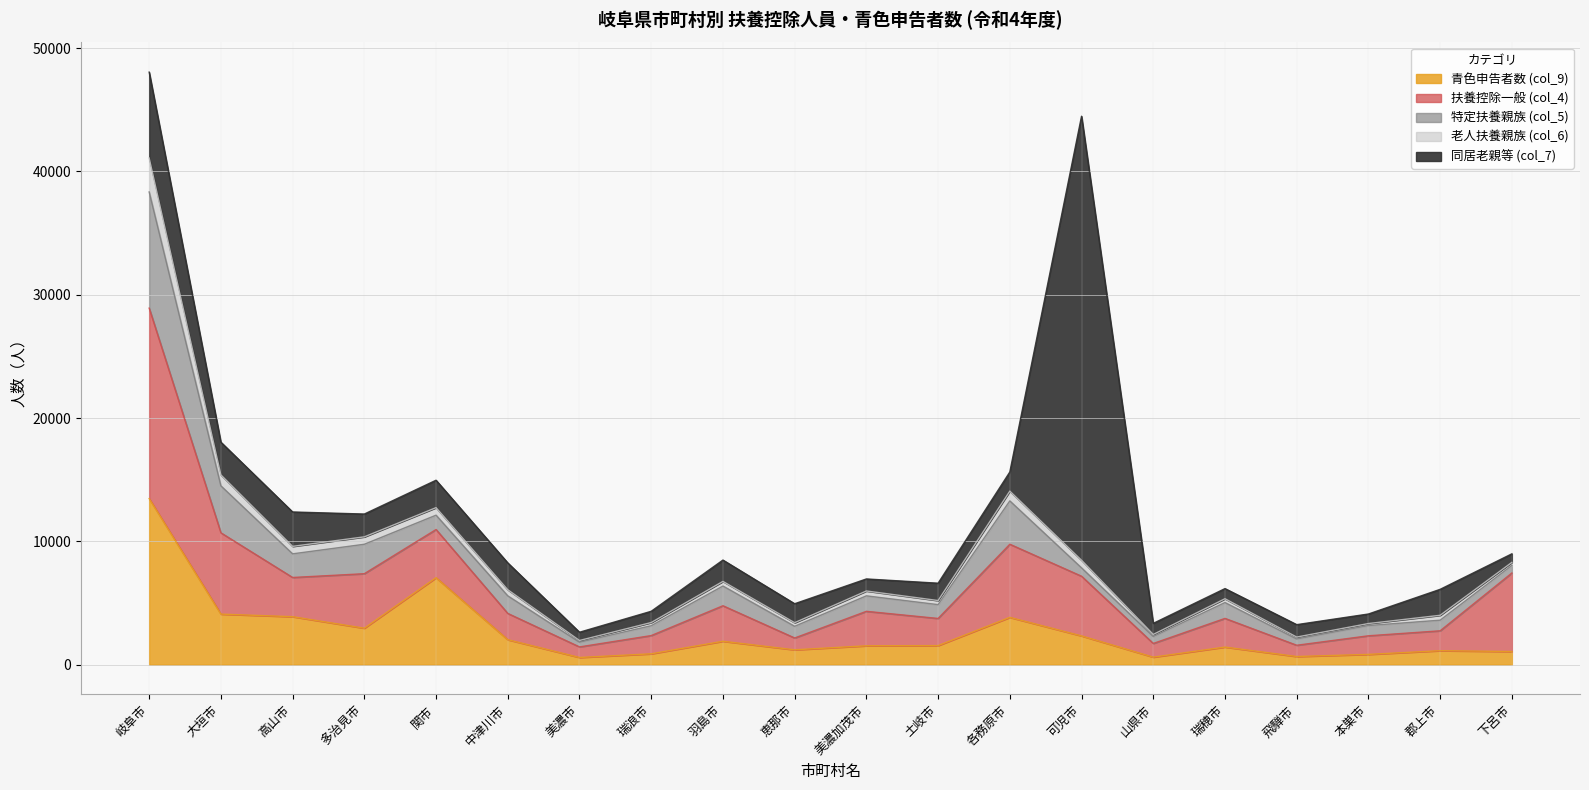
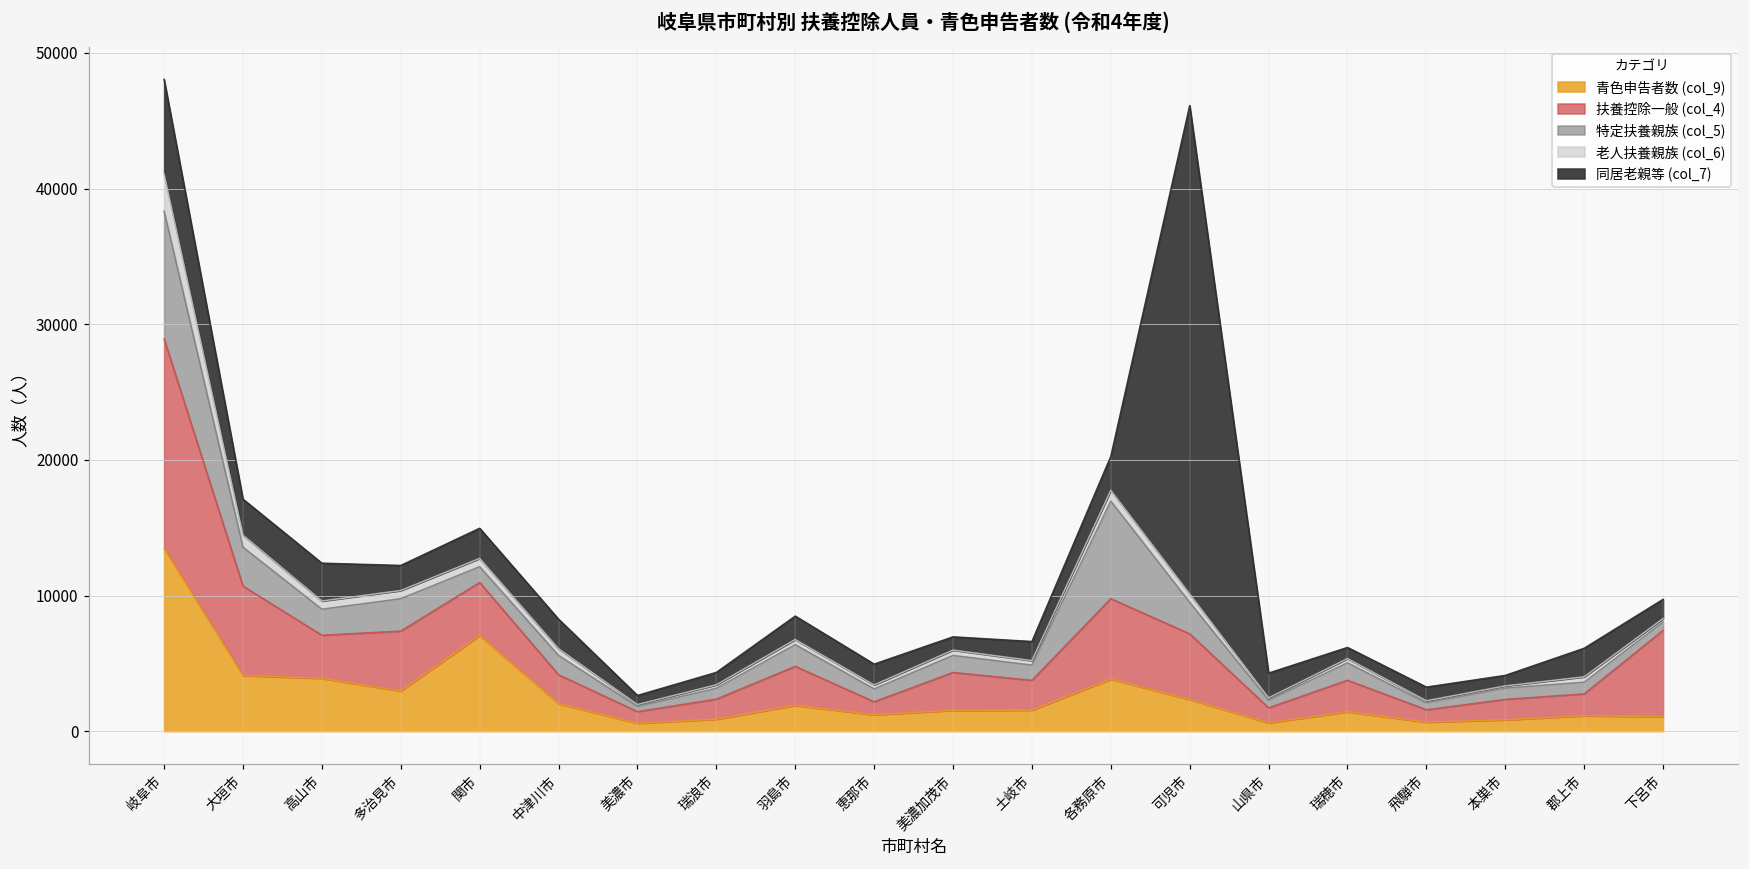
特定扶養親族 (col_5), 大垣市: 3800 -> 2900
特定扶養親族 (col_5), 各務原市: 3500 -> 7200
同居老親等 (col_7), 各務原市: 1500 -> 2500
特定扶養親族 (col_5), 可児市: 700 -> 2300
同居老親等 (col_7), 山県市: 900 -> 1800
同居老親等 (col_7), 下呂市: 700 -> 1400
